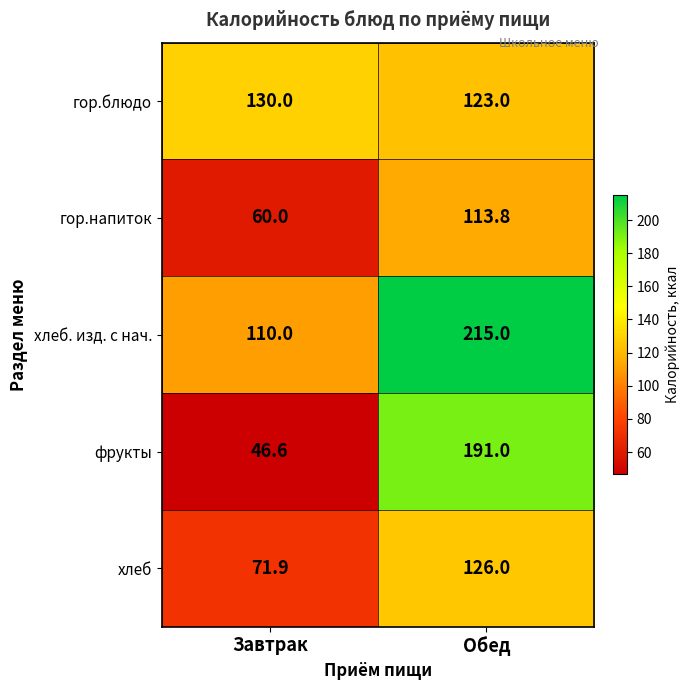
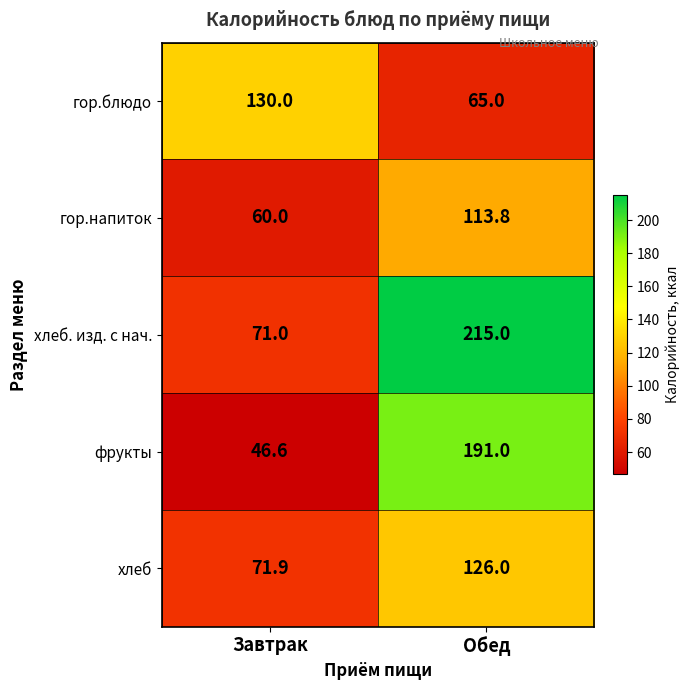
гор.блюдо, Обед: 123.0 -> 65.0
хлеб. изд. с нач., Завтрак: 110.0 -> 71.0
